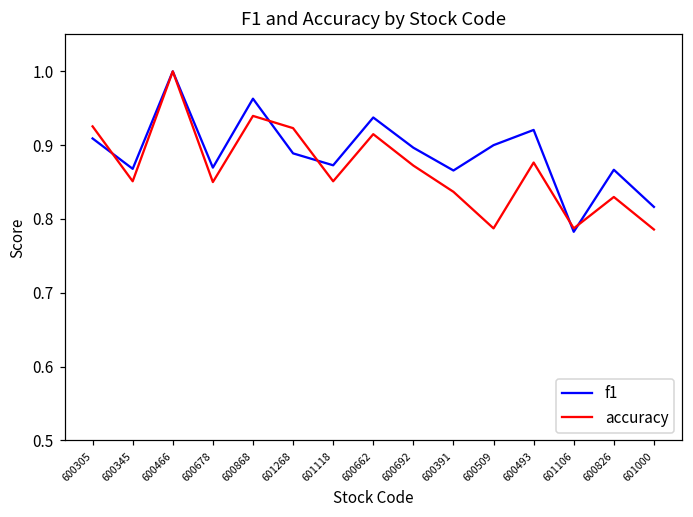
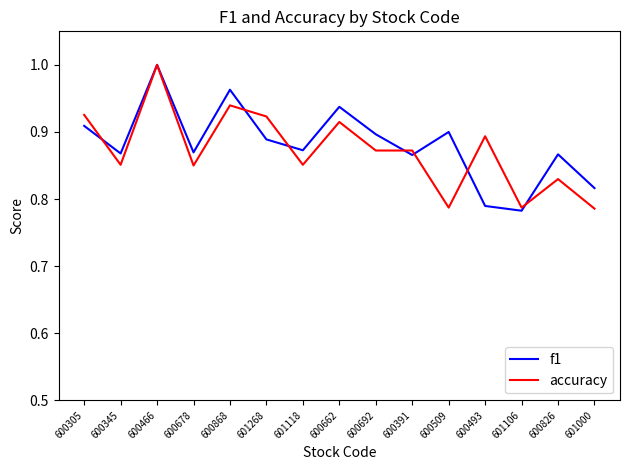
accuracy, 600391: 0.84 -> 0.87
f1, 600493: 0.92 -> 0.79
accuracy, 600493: 0.88 -> 0.89
